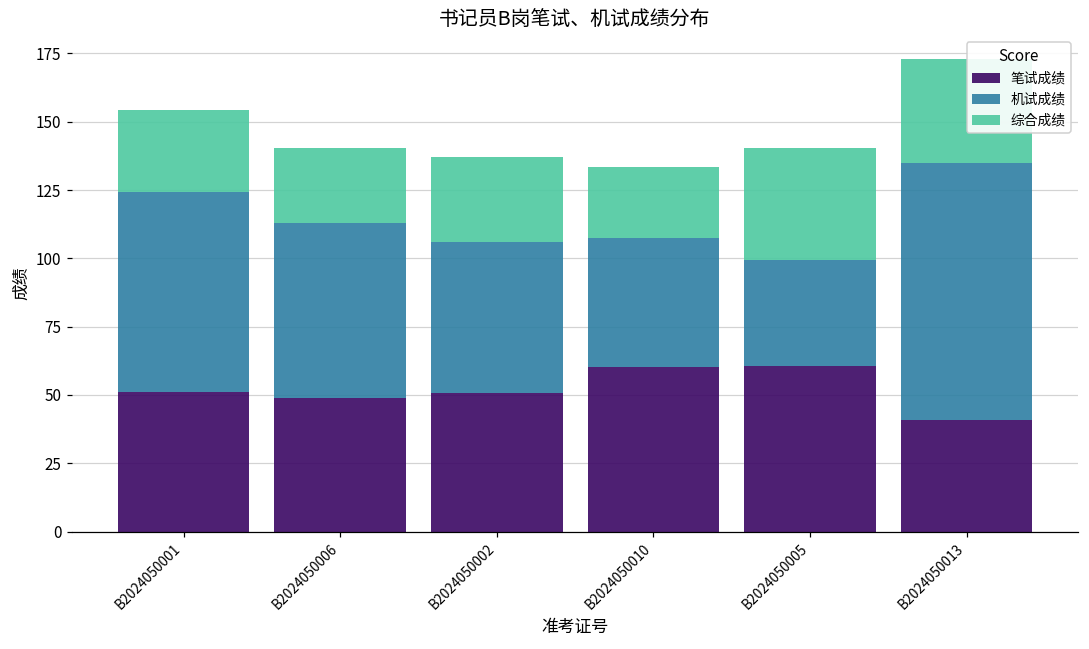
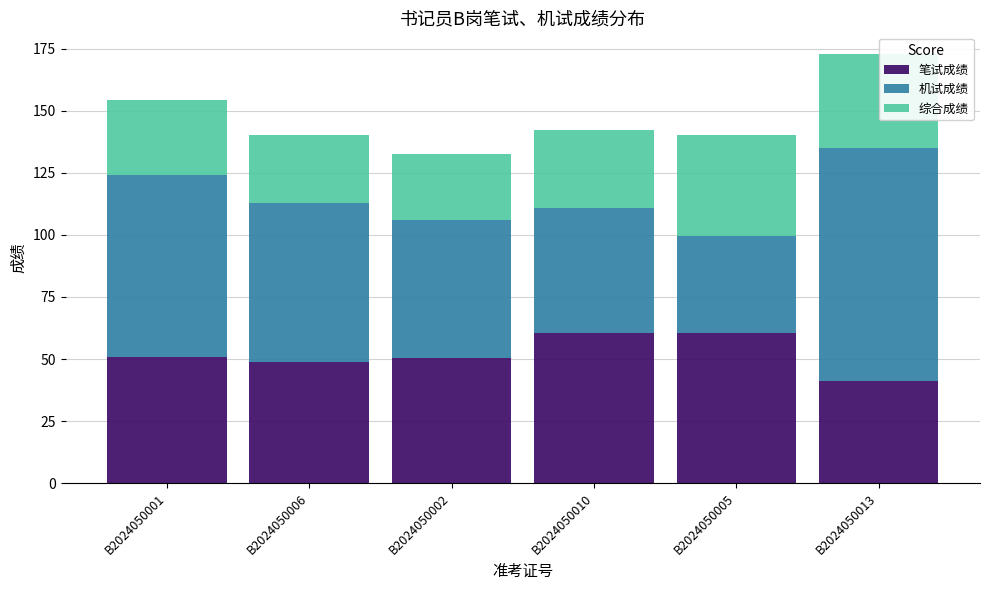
综合成绩, B2024050002: 31 -> 26
机试成绩, B2024050010: 47 -> 51
综合成绩, B2024050010: 26 -> 31
